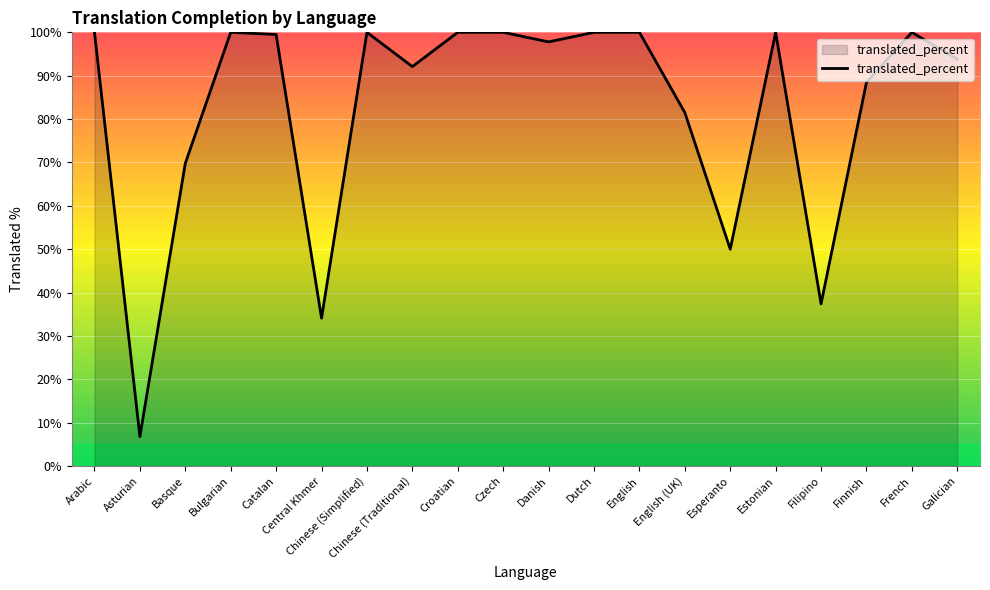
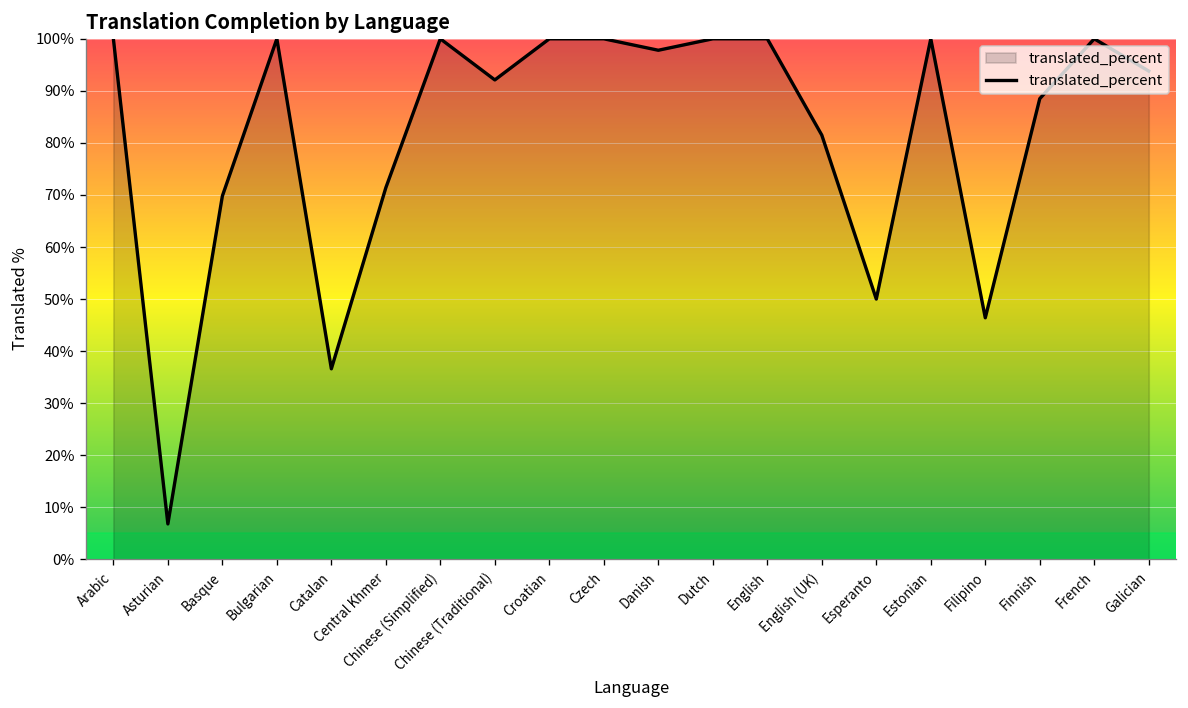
Catalan: 100% -> 37%
Central Khmer: 34% -> 71%
Filipino: 37% -> 46%
